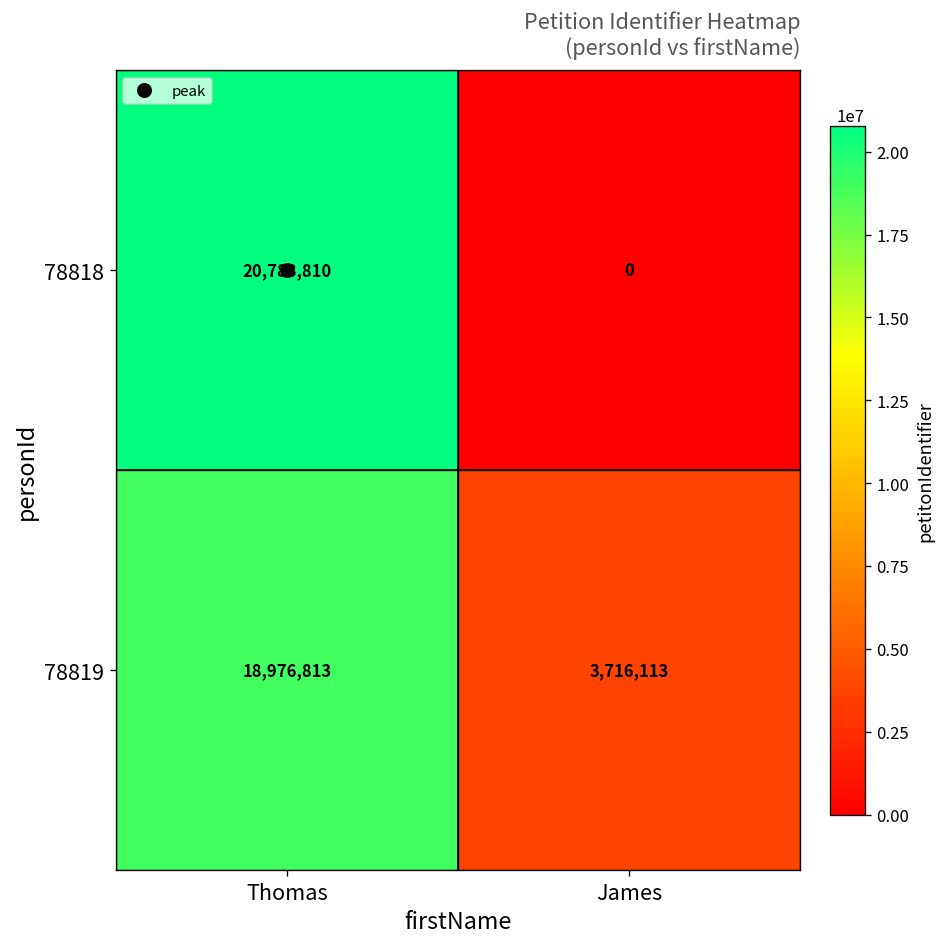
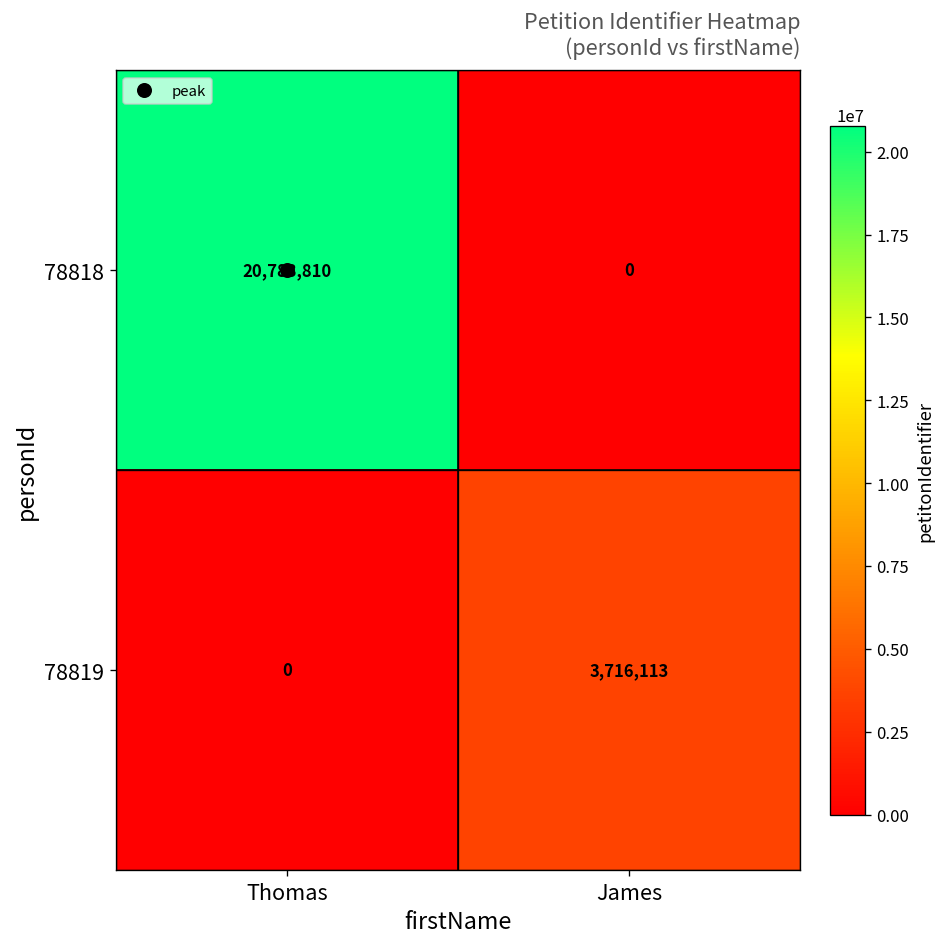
78819, Thomas: 18,976,813 -> 0
